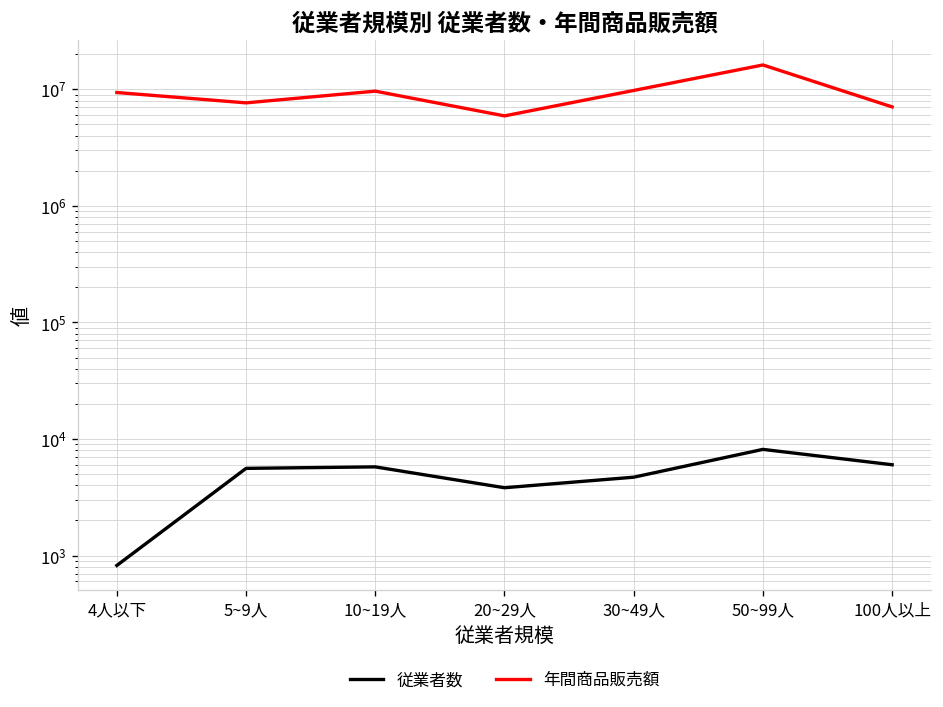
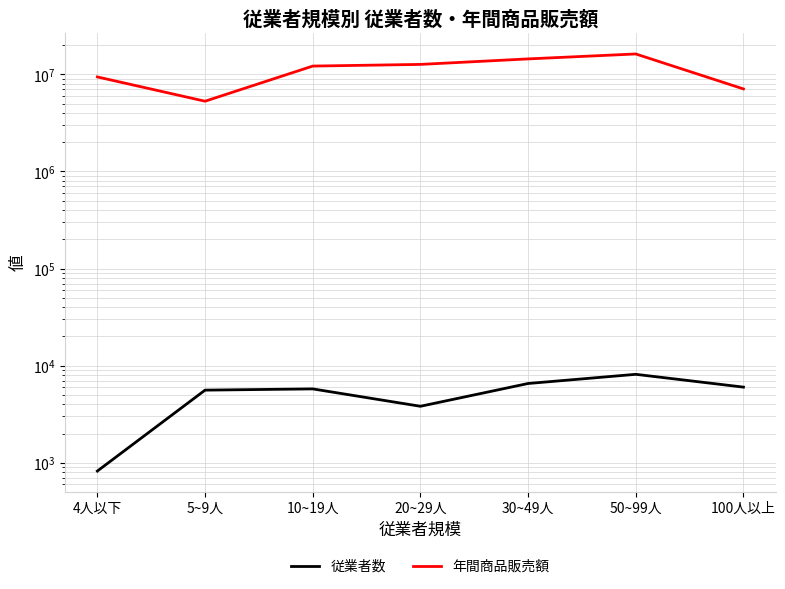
年間商品販売額, 5~9人: 8000000 -> 5000000
年間商品販売額, 10~19人: 10000000 -> 12000000
年間商品販売額, 20~29人: 6000000 -> 13000000
従業者数, 30~49人: 5000 -> 7000
年間商品販売額, 30~49人: 10000000 -> 14000000
